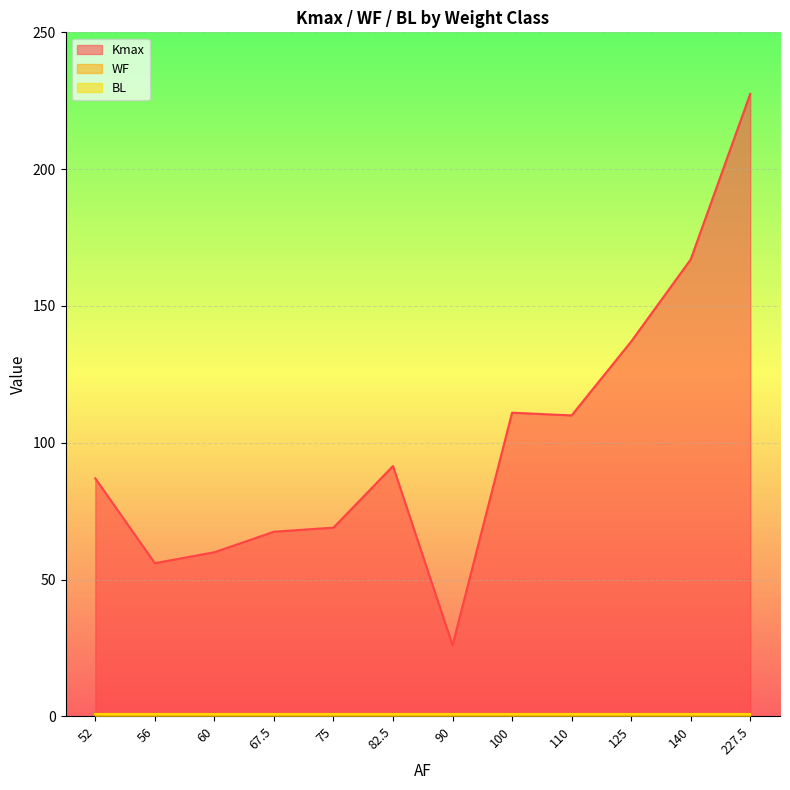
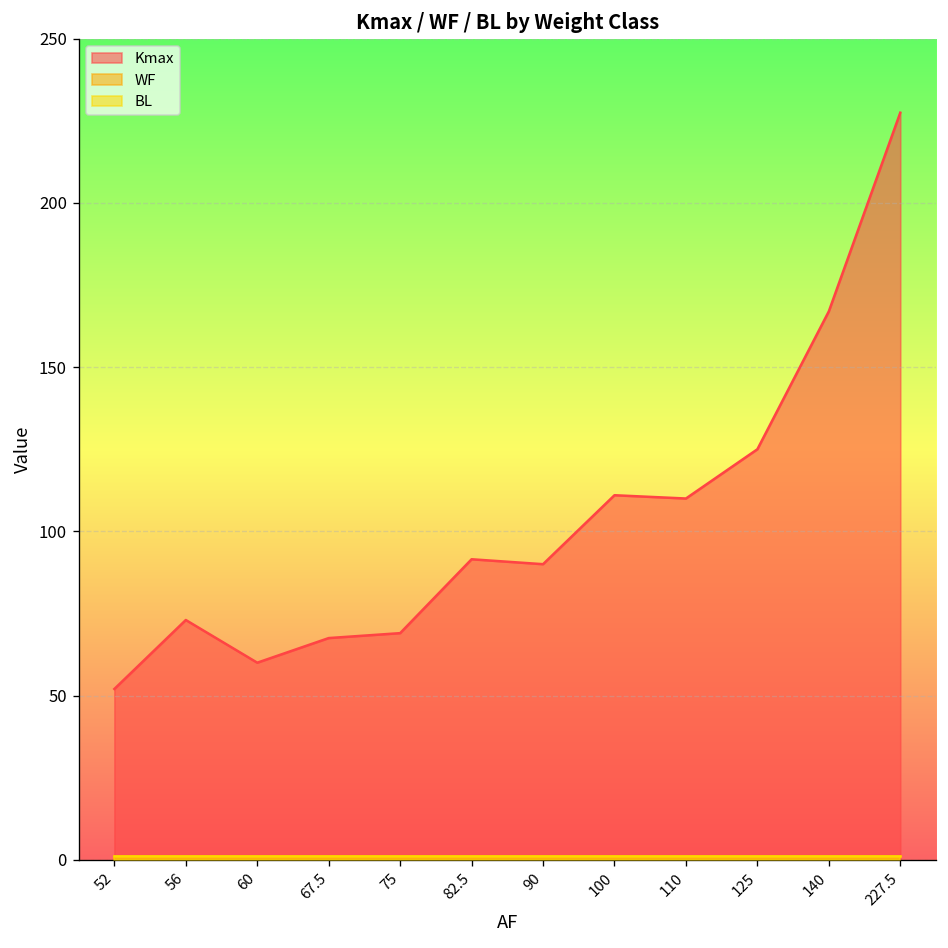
Kmax, 52: 87 -> 52
Kmax, 56: 56 -> 73
Kmax, 90: 26 -> 90
Kmax, 125: 137 -> 125
